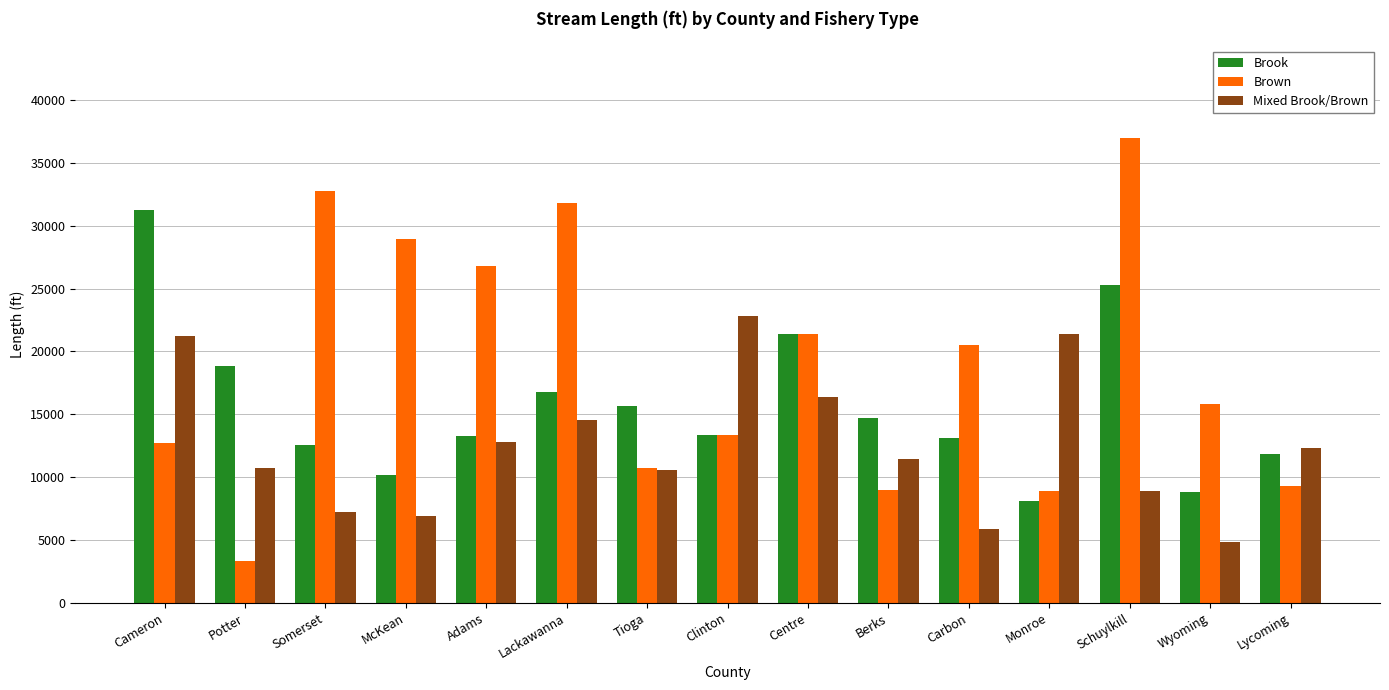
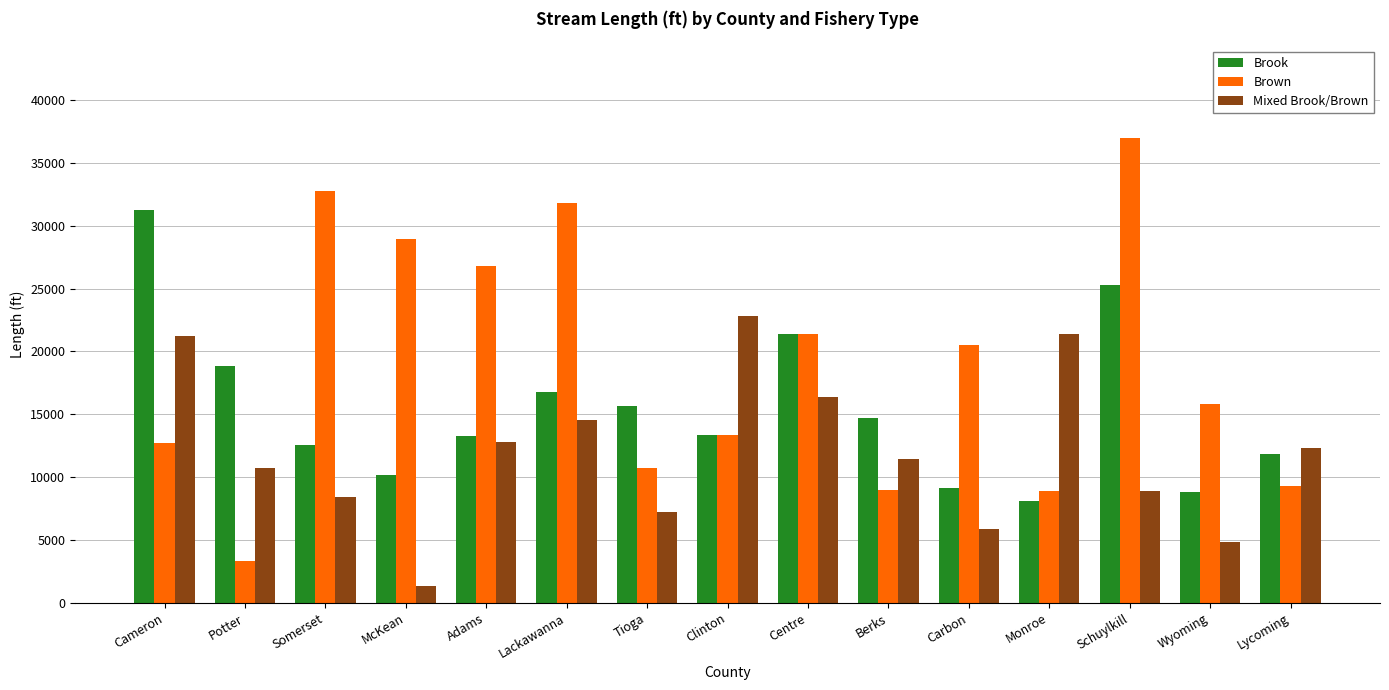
Mixed Brook/Brown, Somerset: 7300 -> 8400
Mixed Brook/Brown, McKean: 6900 -> 1300
Mixed Brook/Brown, Tioga: 10600 -> 7200
Brook, Carbon: 13100 -> 9100
